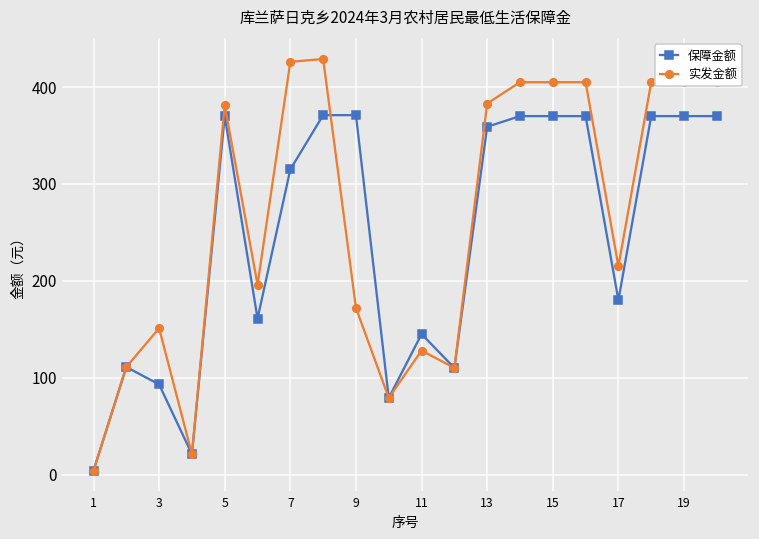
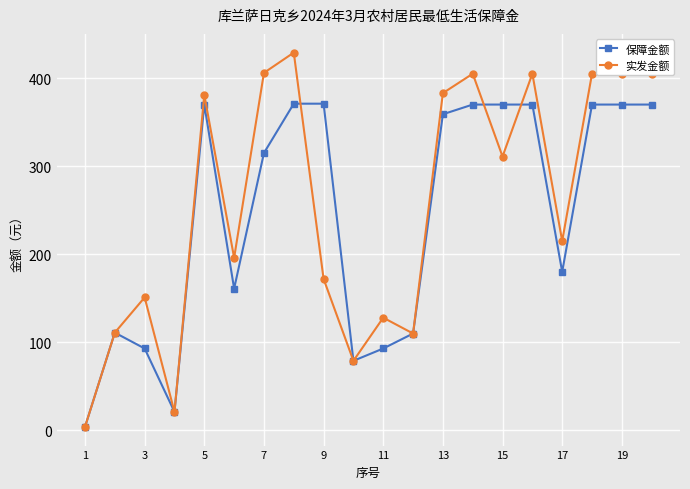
实发金额, 7: 430 -> 410
保障金额, 11: 150 -> 90
实发金额, 15: 410 -> 310
